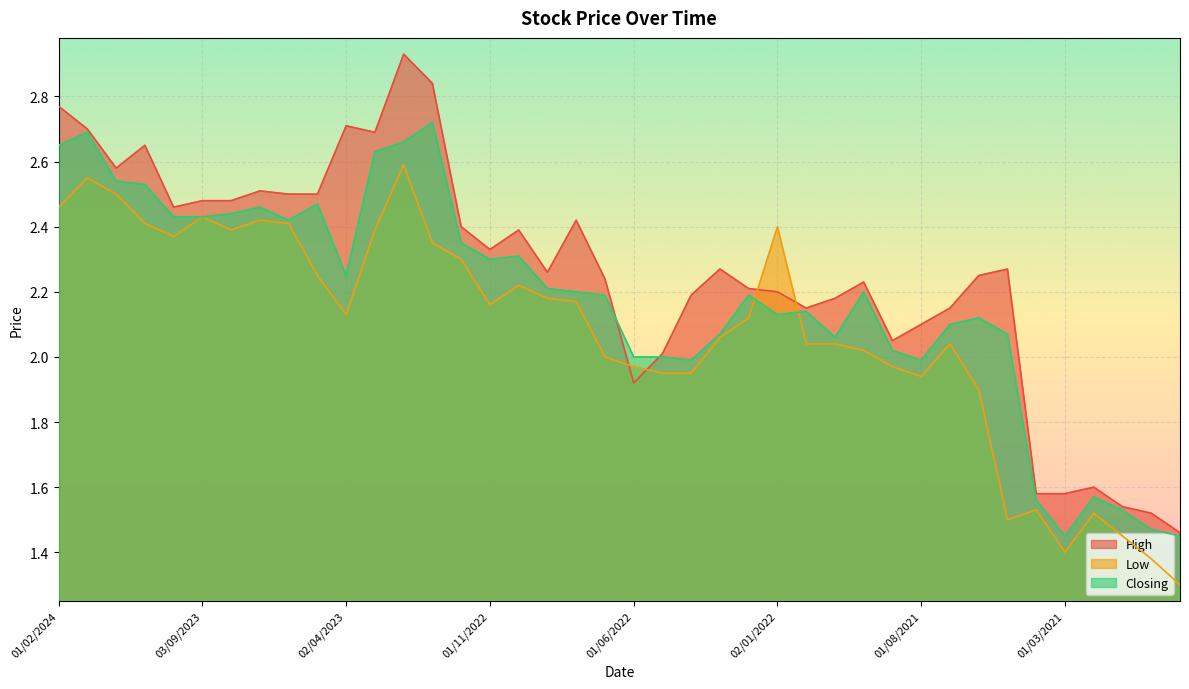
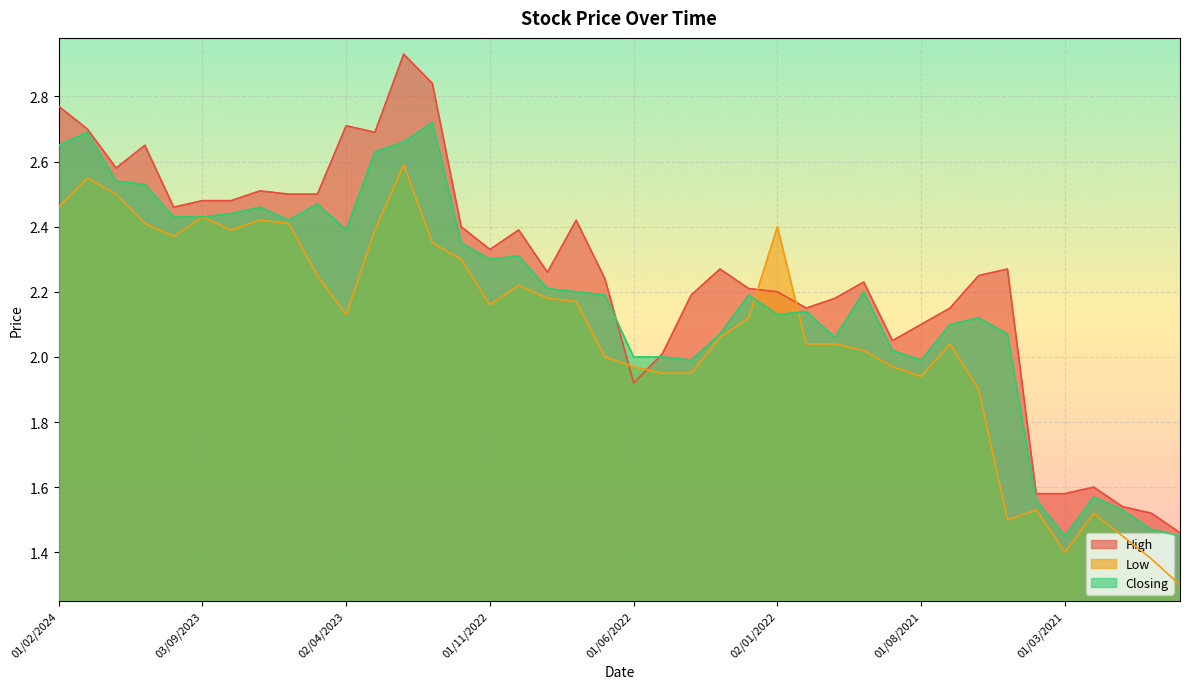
Closing, 02/04/2023: 2.25 -> 2.39
